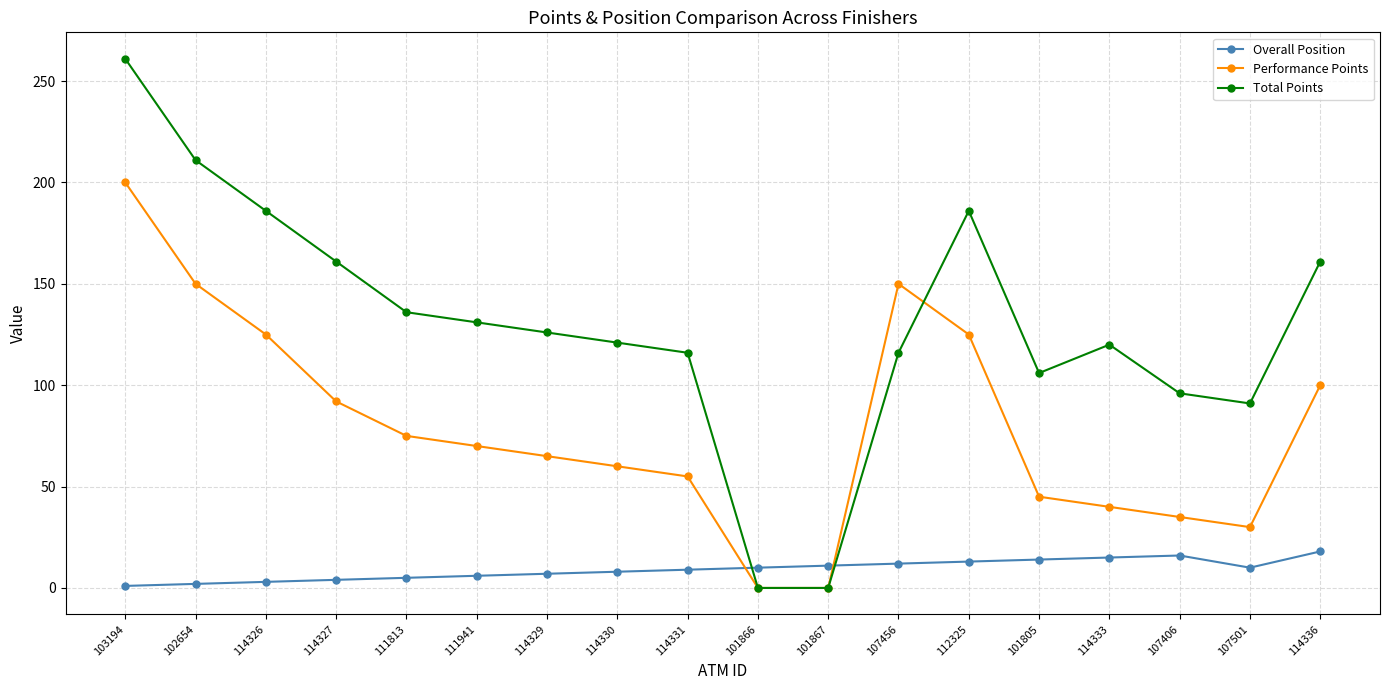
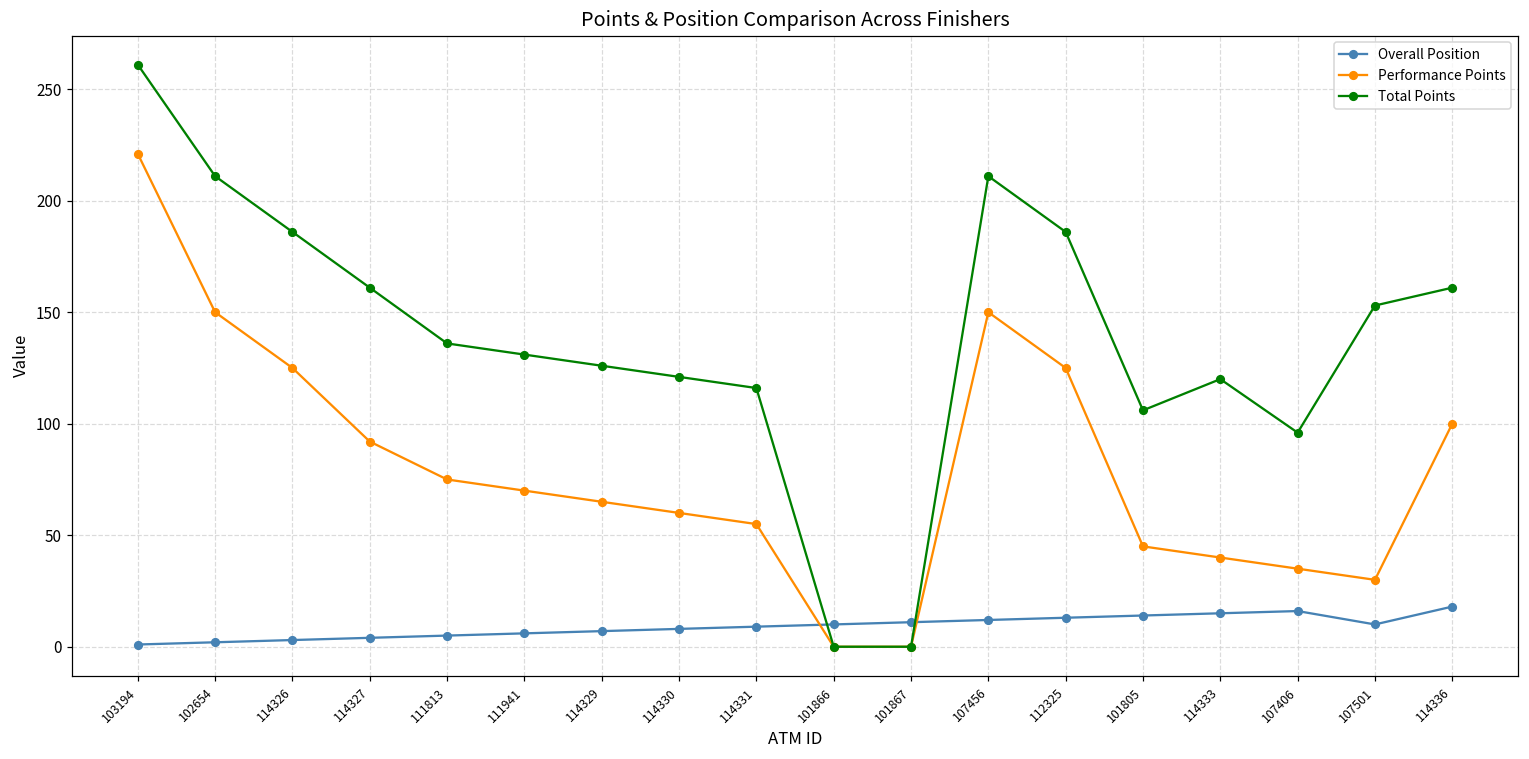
Performance Points, 103194: 200 -> 221
Total Points, 107456: 116 -> 211
Total Points, 107501: 91 -> 153
